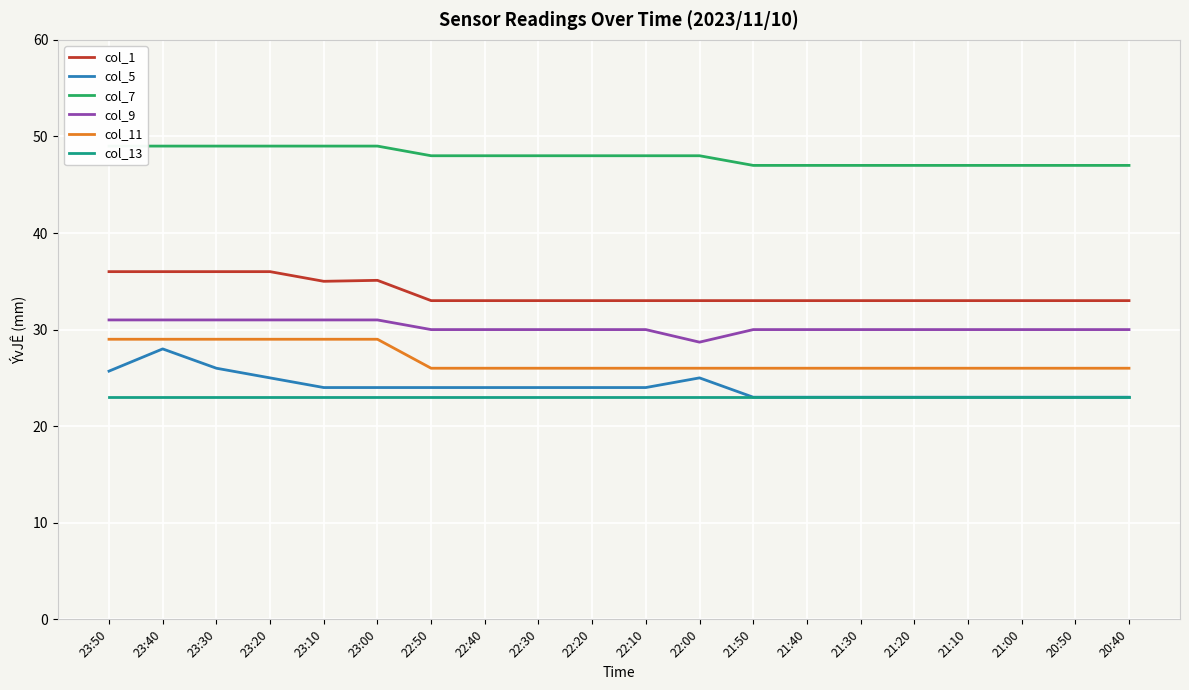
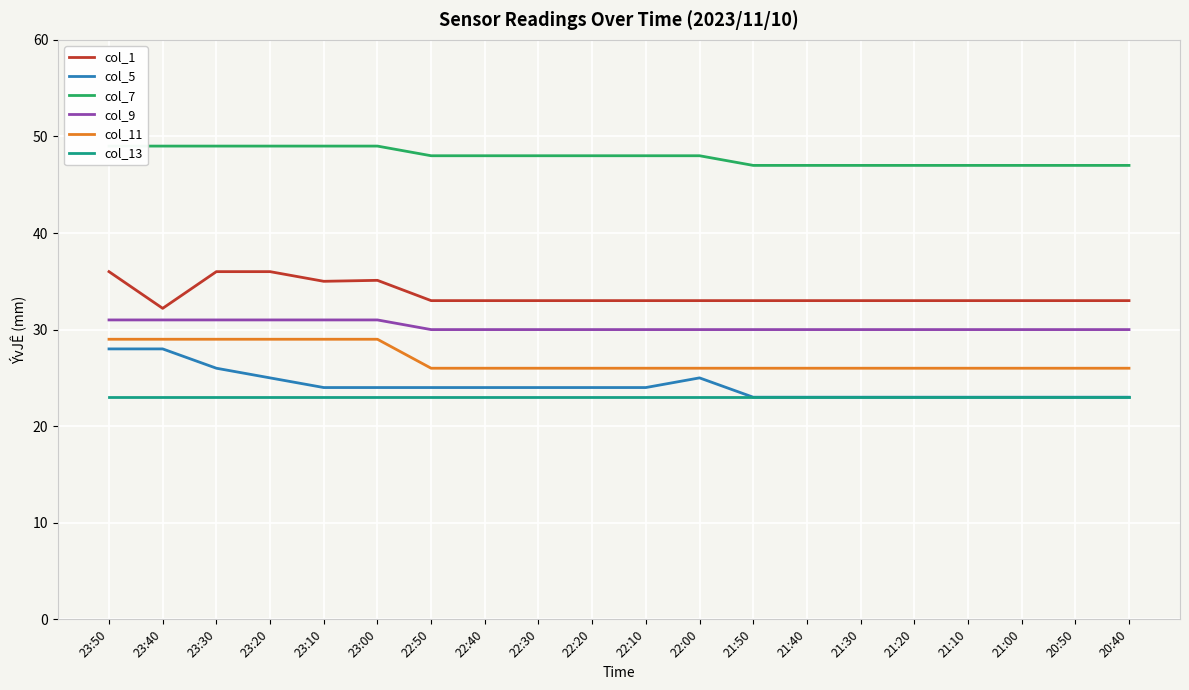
col_5, 23:50: 26 -> 28
col_1, 23:40: 36 -> 32
col_9, 22:00: 29 -> 30
